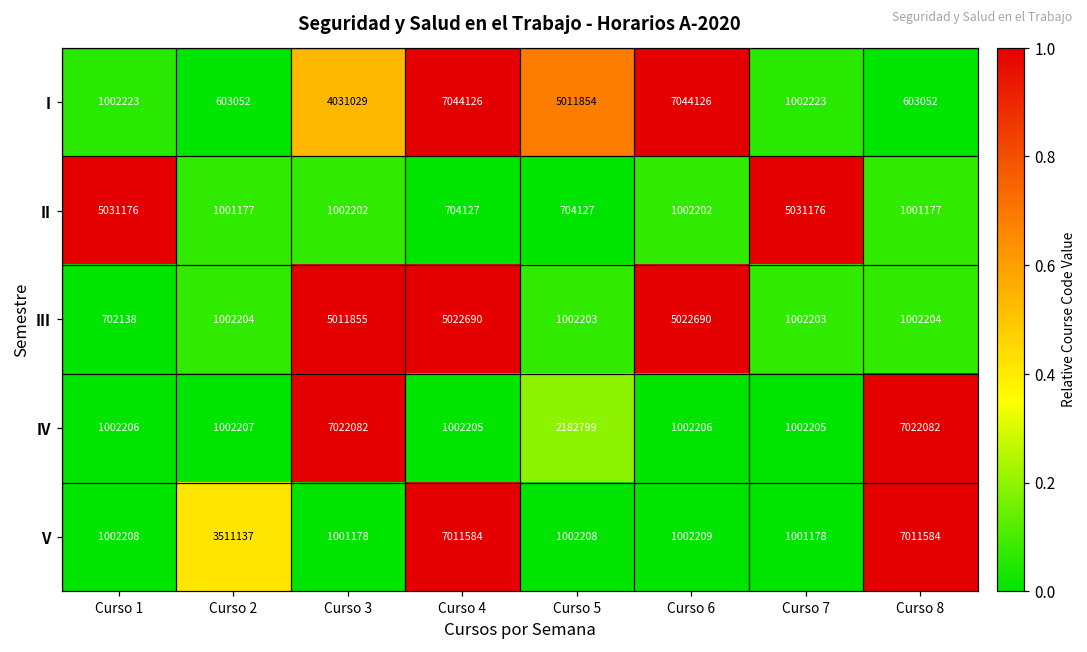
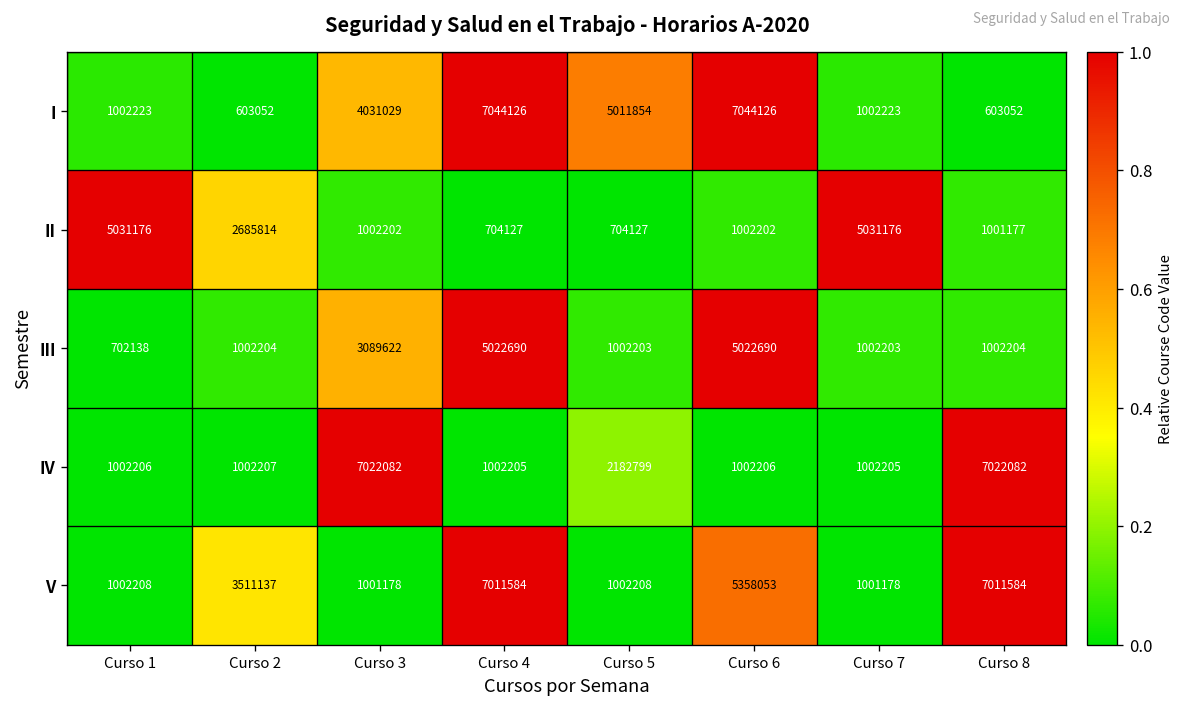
II, Curso 2: 1001177 -> 2685814
III, Curso 3: 5011855 -> 3089622
V, Curso 6: 1002209 -> 5358053
